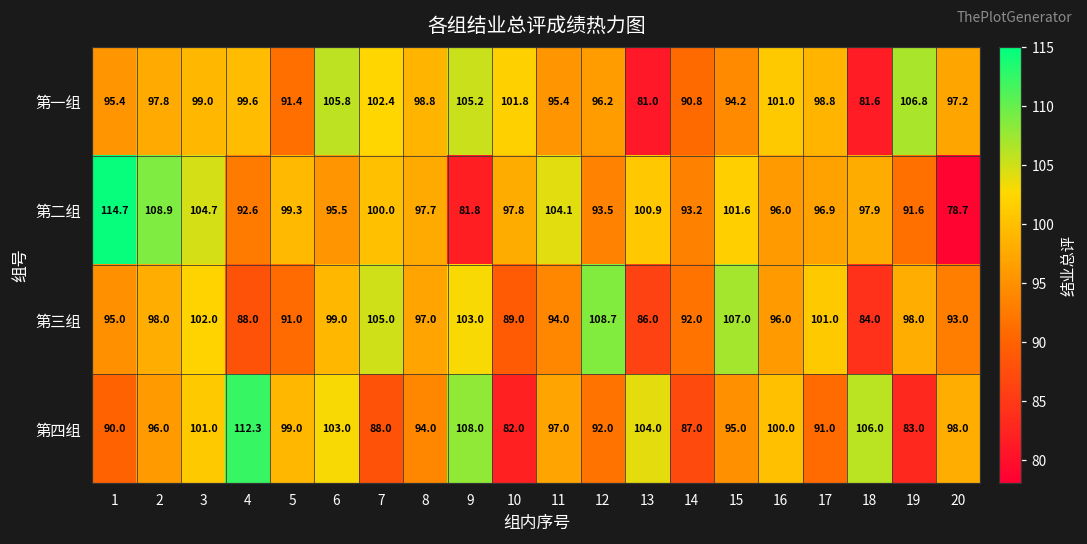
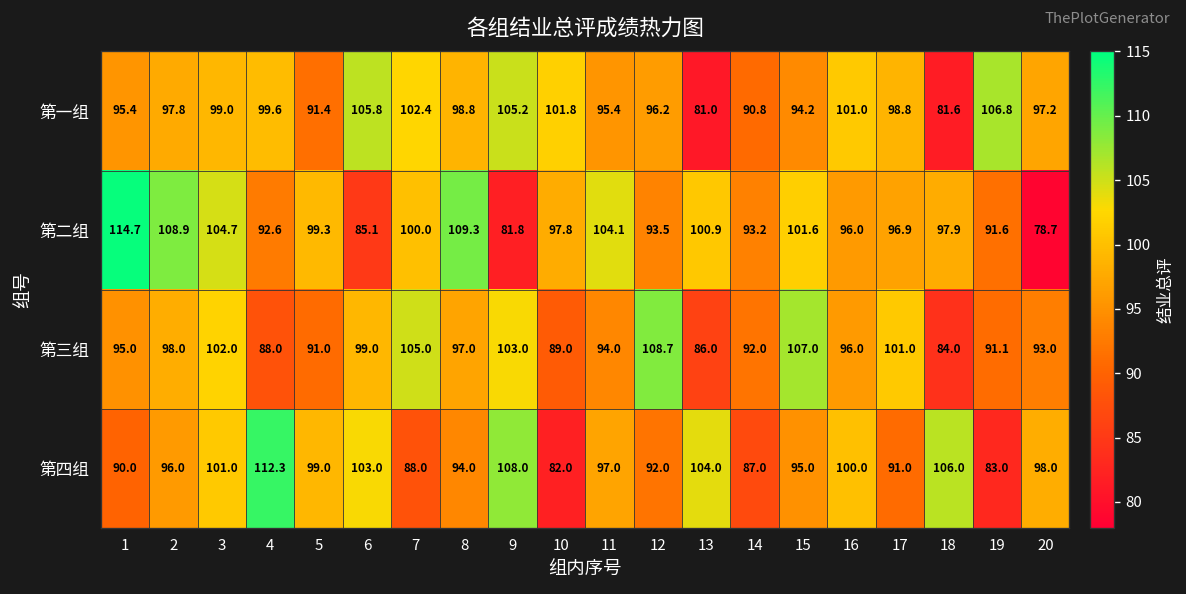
第二组, 6: 95.5 -> 85.1
第二组, 8: 97.7 -> 109.3
第三组, 19: 98.0 -> 91.1
